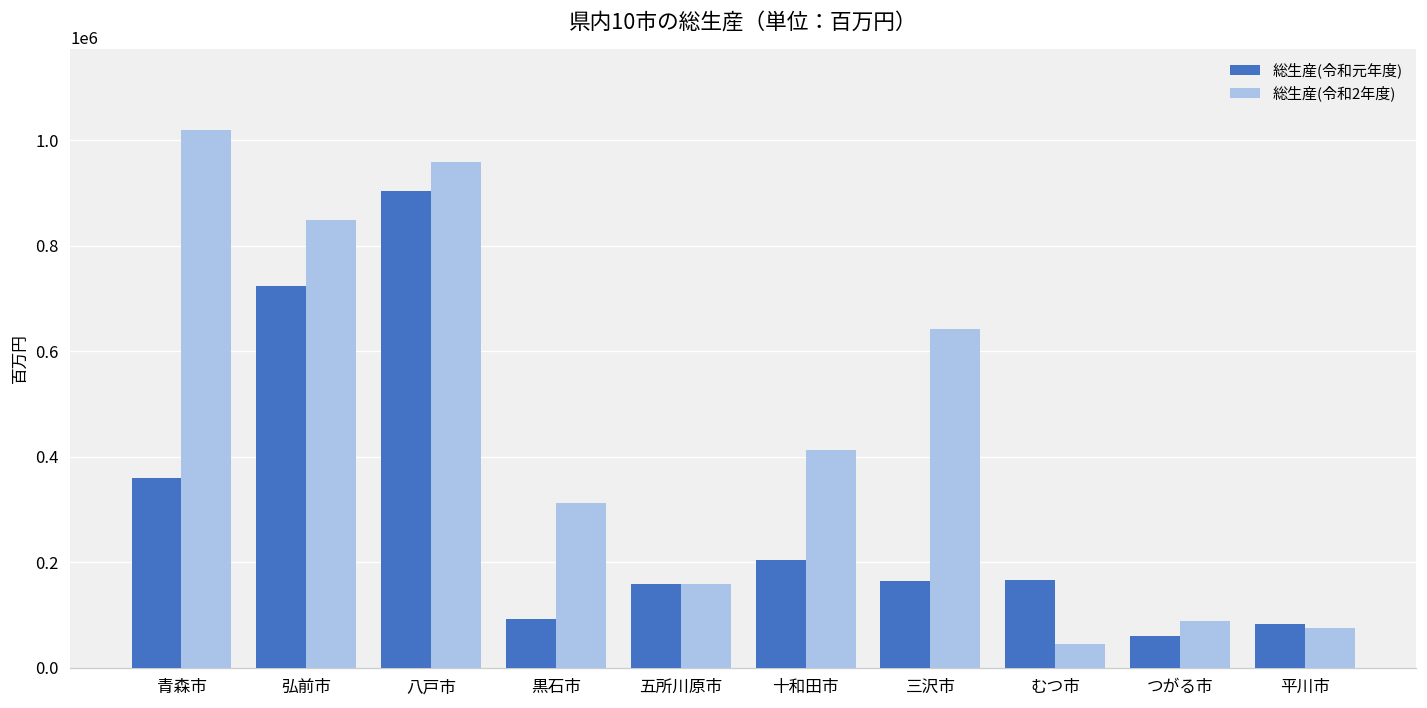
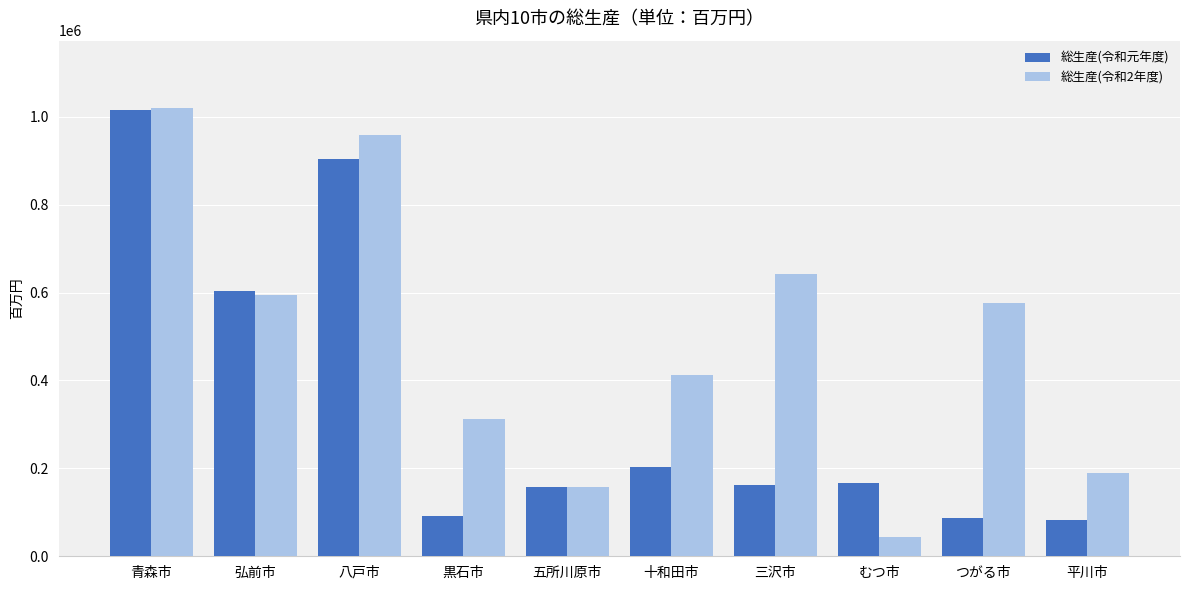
総生産(令和元年度), 青森市: 360000 -> 1020000
総生産(令和元年度), 弘前市: 720000 -> 600000
総生産(令和2年度), 弘前市: 850000 -> 590000
総生産(令和元年度), つがる市: 60000 -> 90000
総生産(令和2年度), つがる市: 90000 -> 580000
総生産(令和2年度), 平川市: 70000 -> 190000
